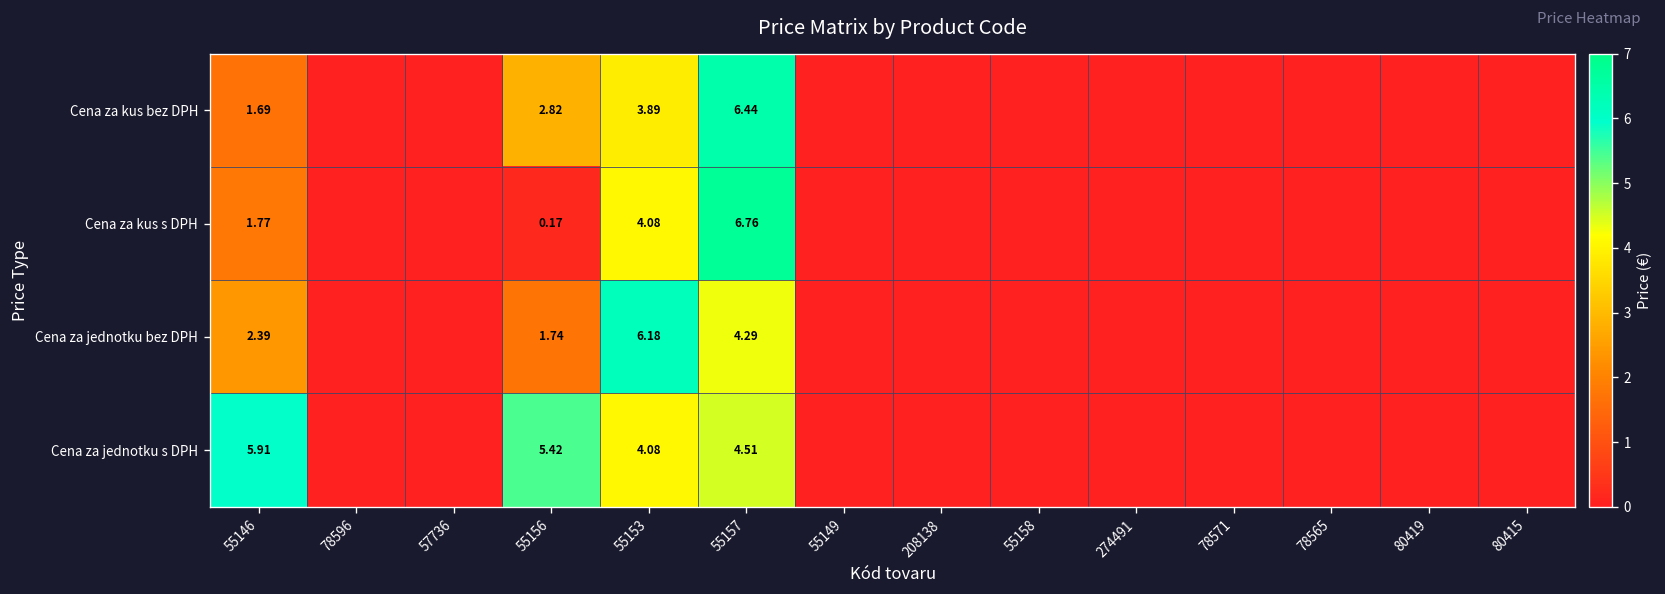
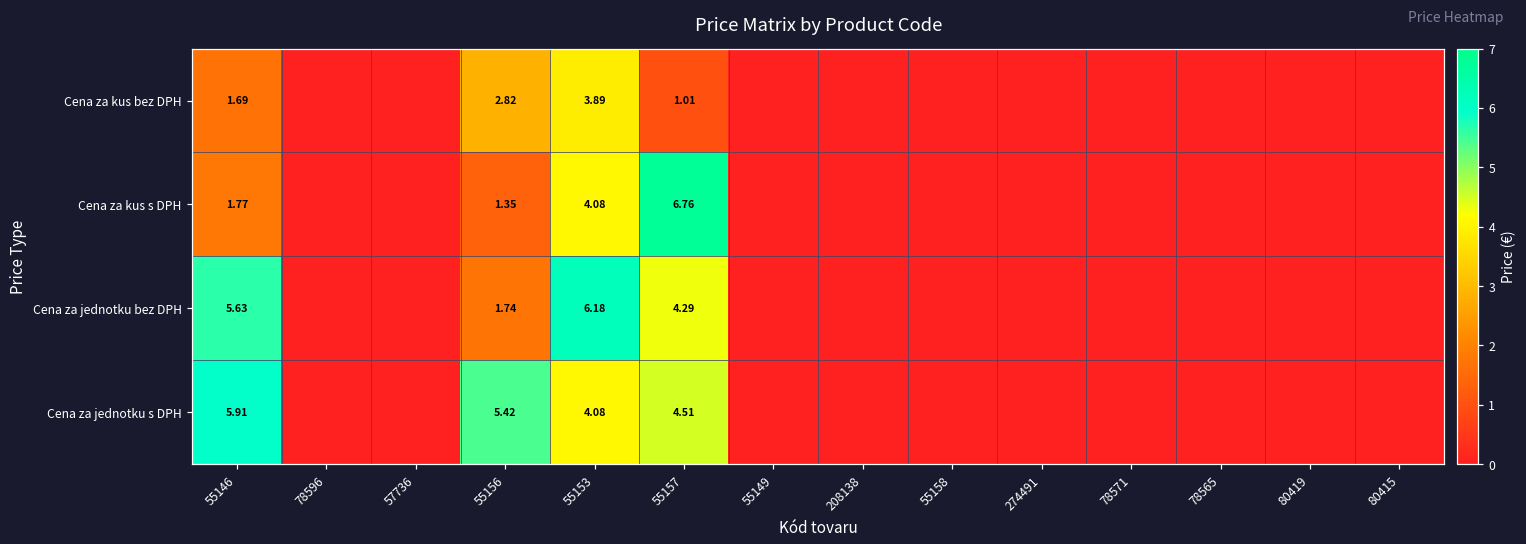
Cena za kus bez DPH, 55157: 6.44 -> 1.01
Cena za kus s DPH, 55156: 0.17 -> 1.35
Cena za jednotku bez DPH, 55146: 2.39 -> 5.63
